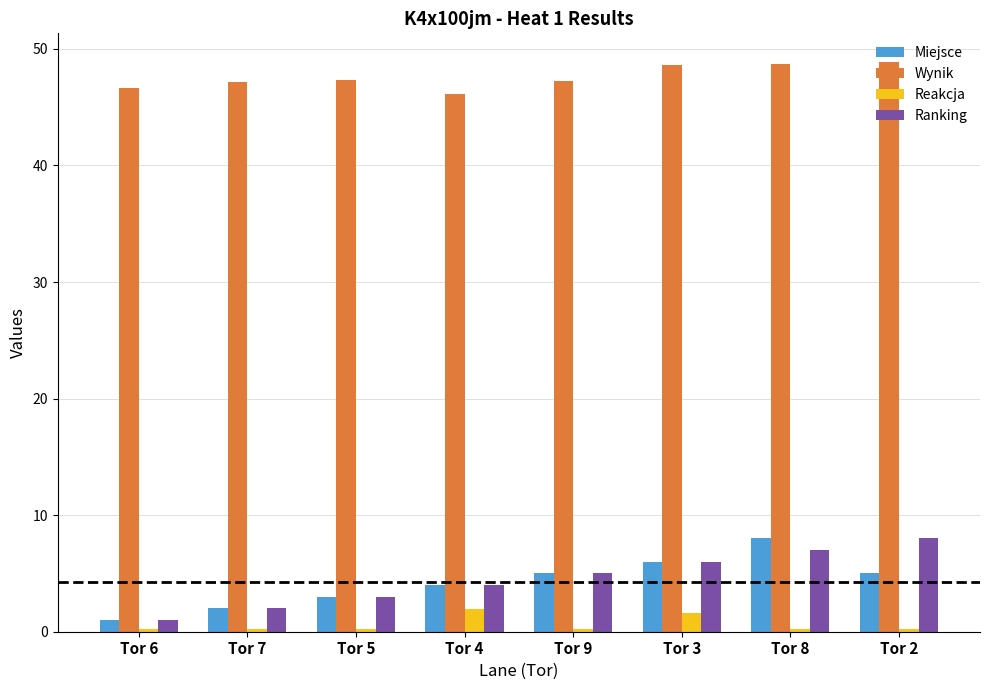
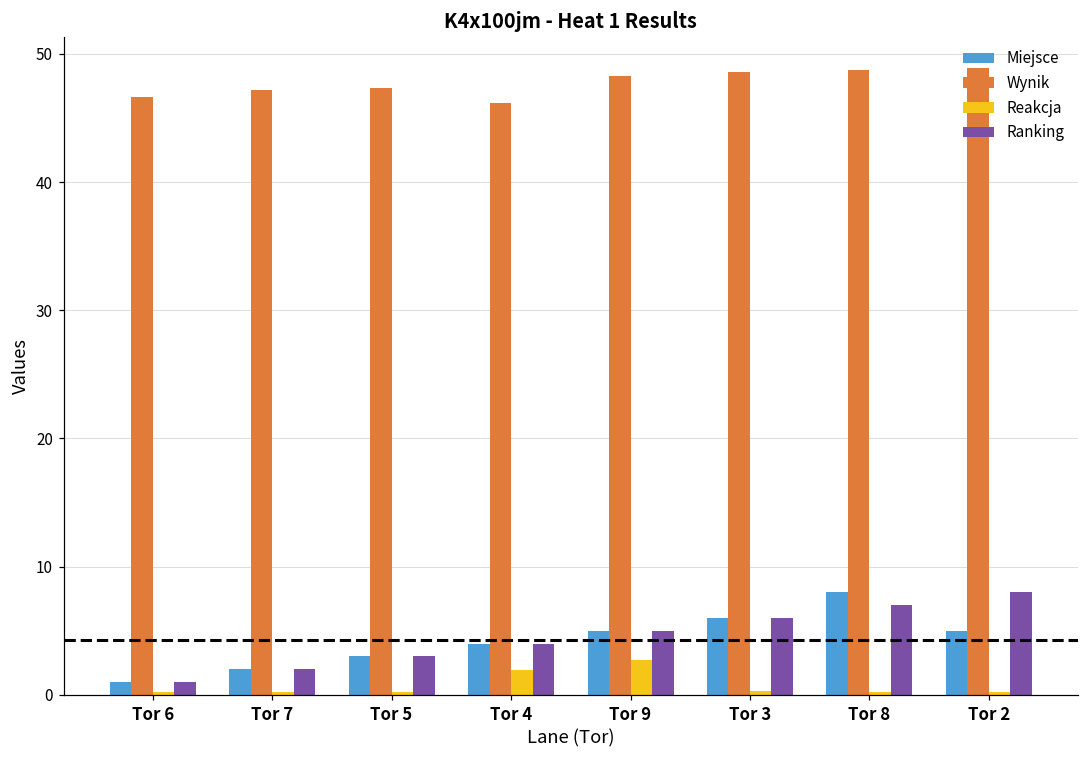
Wynik, Tor 9: 47.3 -> 48.2
Reakcja, Tor 9: 0.3 -> 2.8
Reakcja, Tor 3: 1.6 -> 0.3
